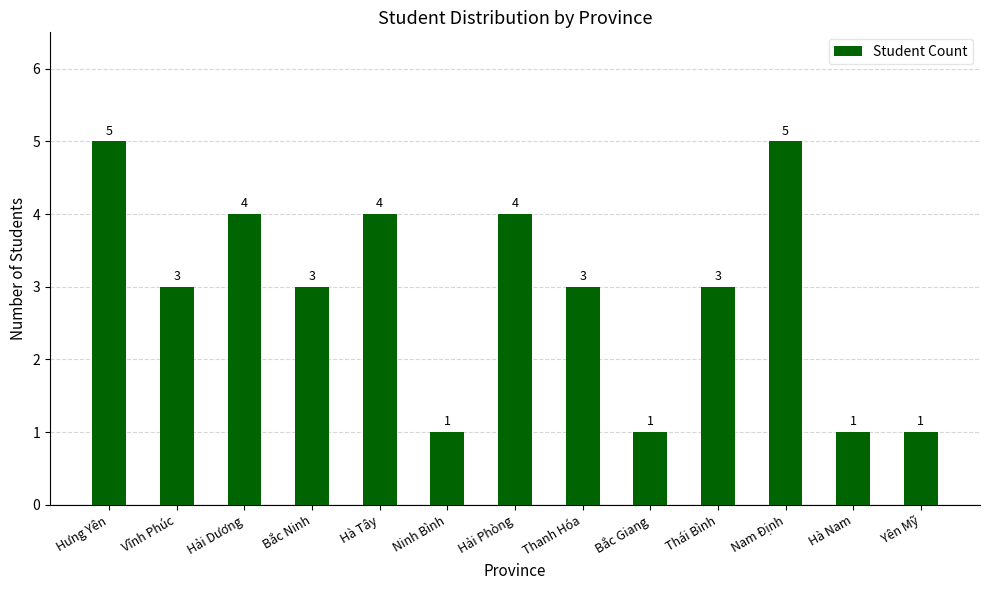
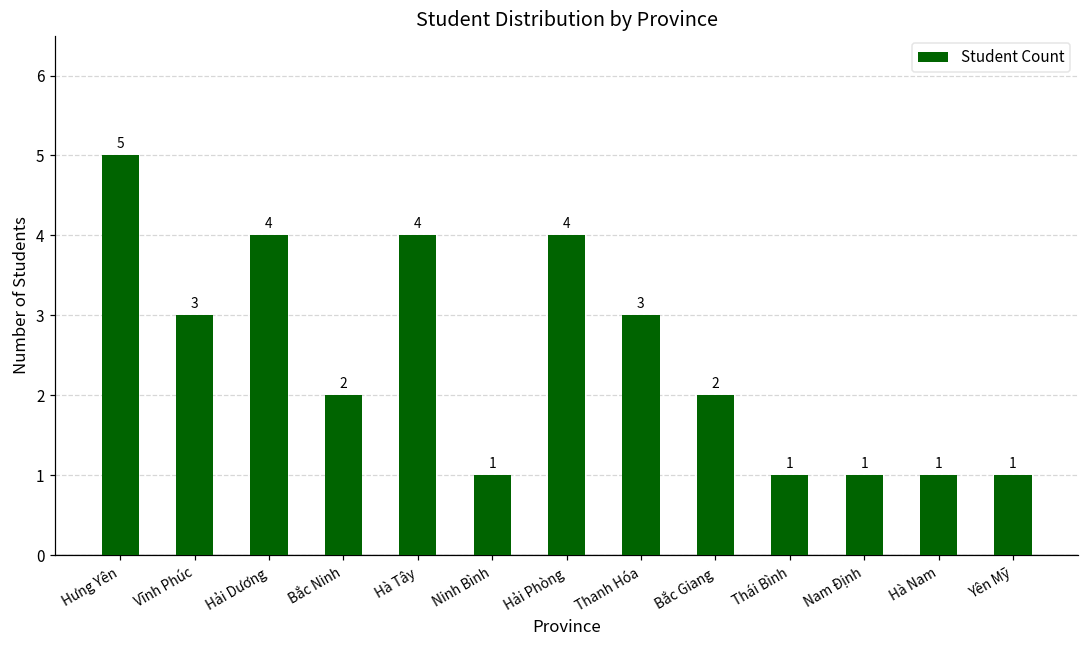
Bắc Ninh: 3 -> 2
Bắc Giang: 1 -> 2
Thái Bình: 3 -> 1
Nam Định: 5 -> 1
